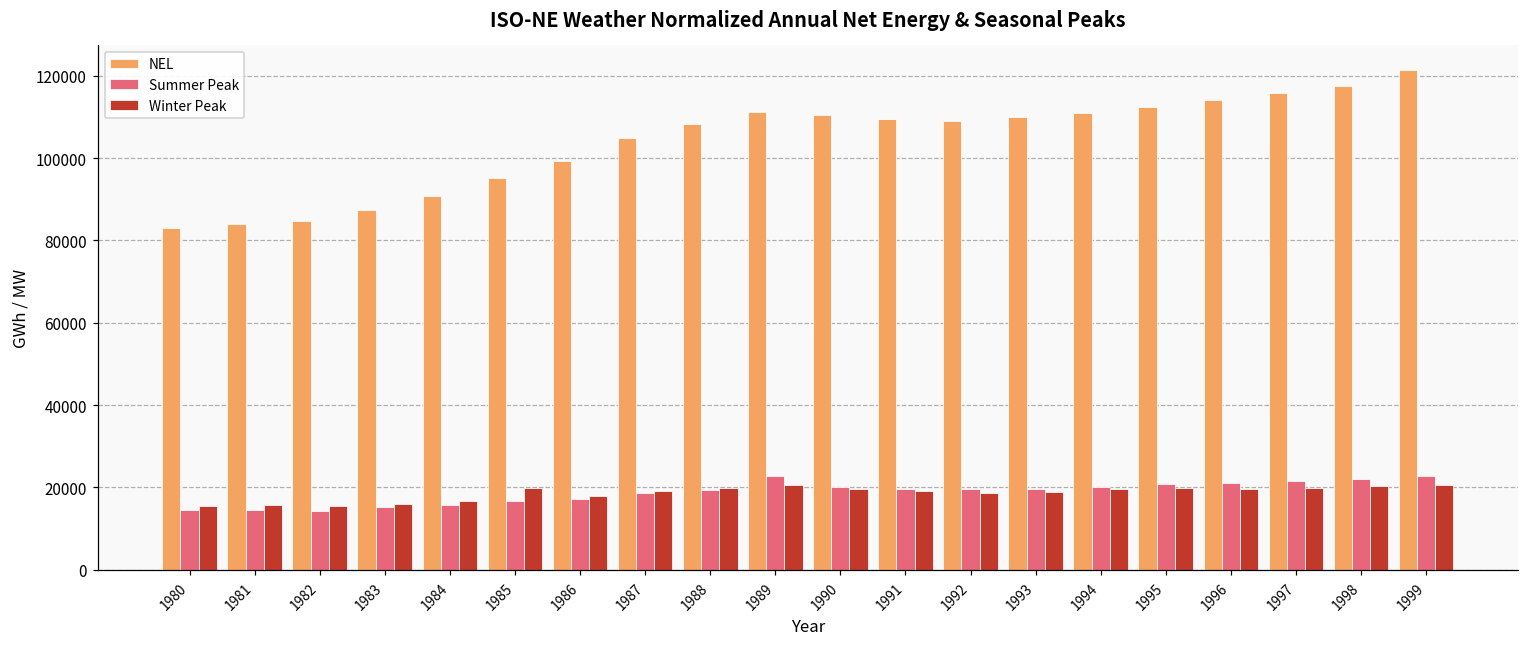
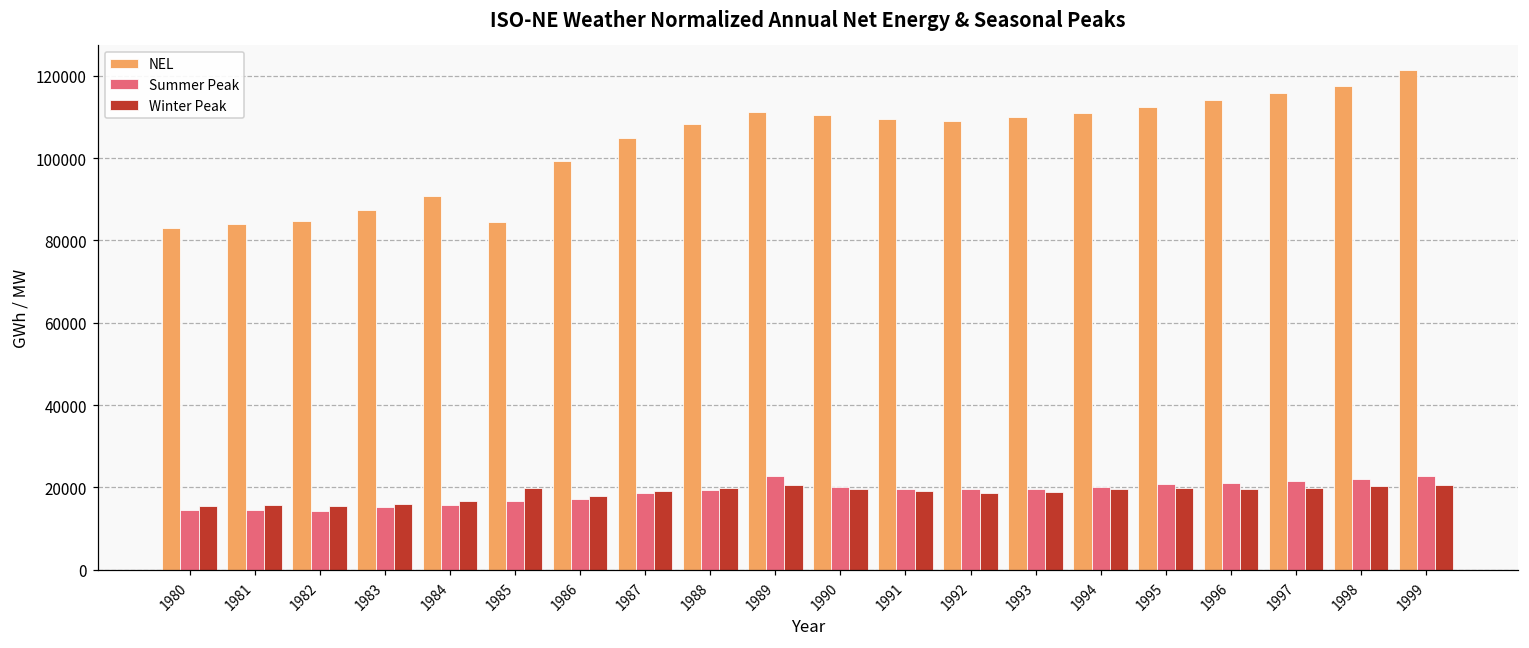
NEL, 1985: 95000 -> 84000
